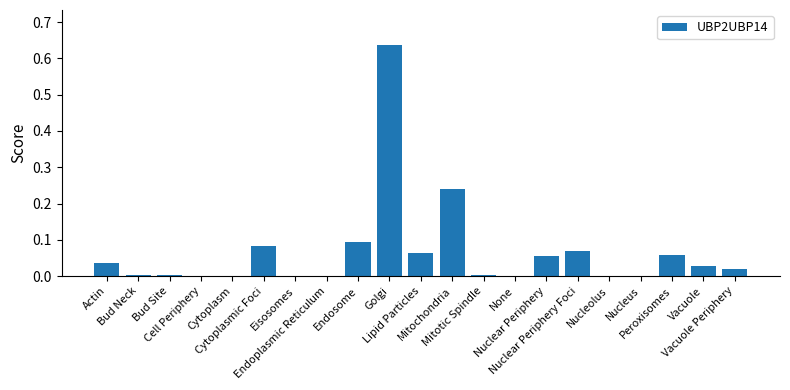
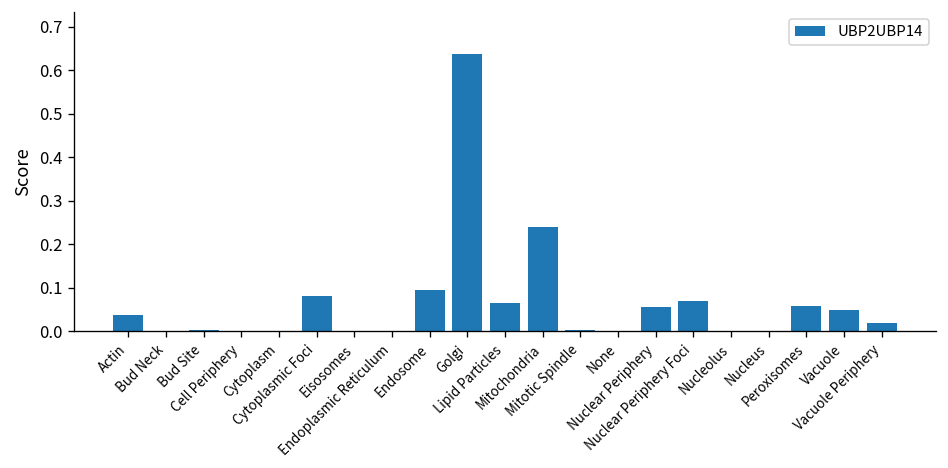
Vacuole: 0.03 -> 0.05
